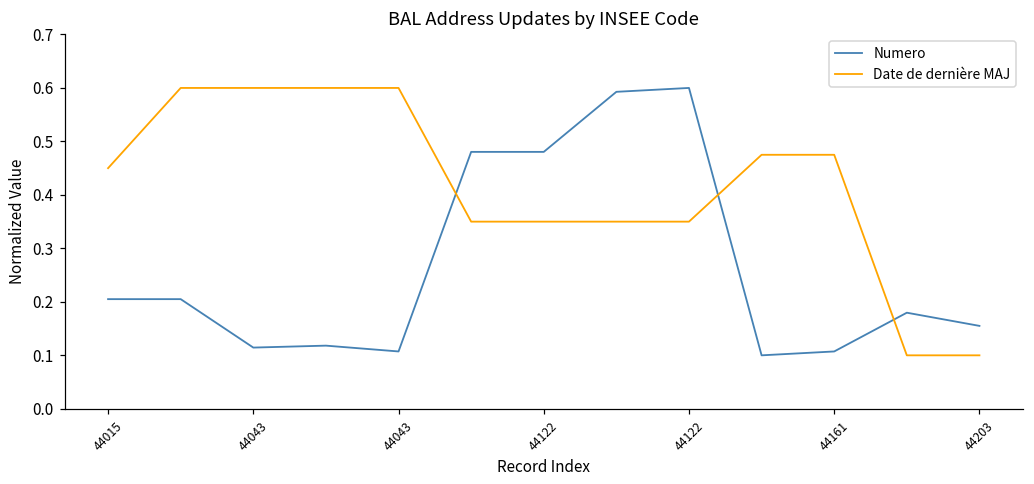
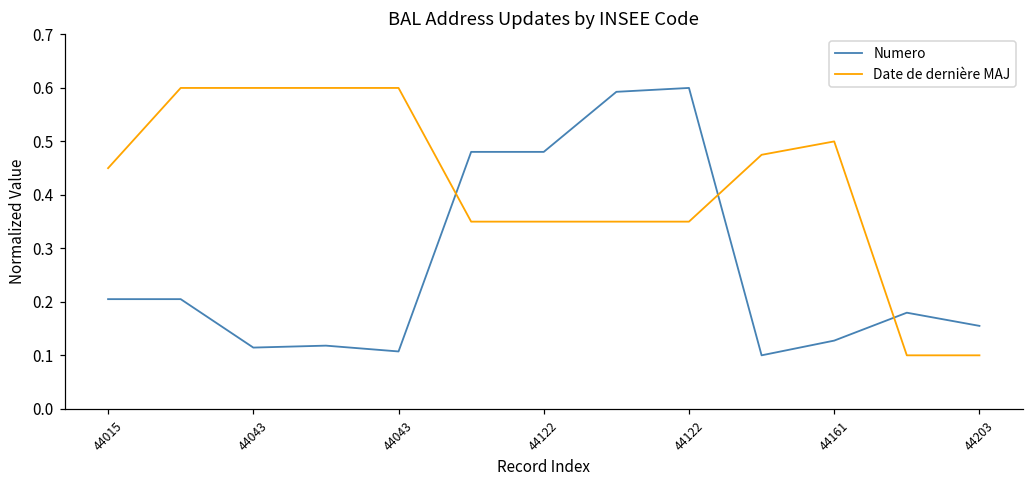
Numero, 44161: 0.11 -> 0.13
Date de dernière MAJ, 44161: 0.48 -> 0.50
